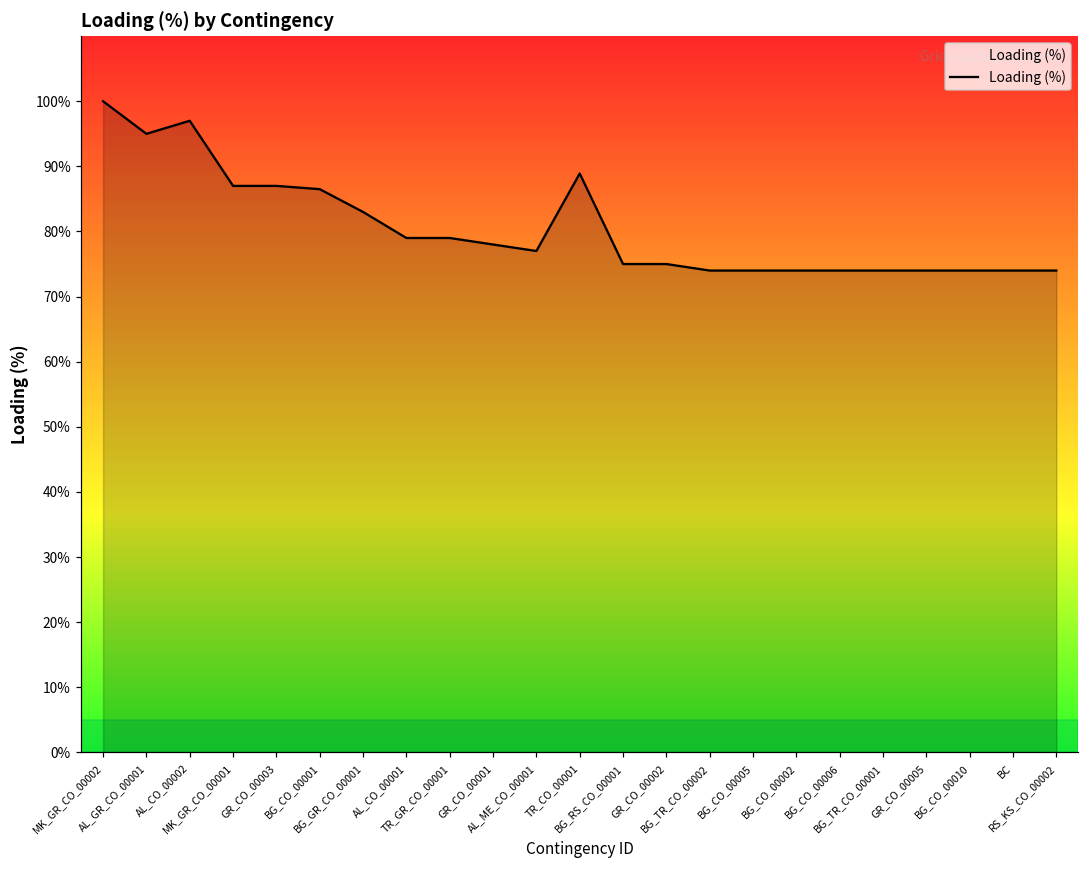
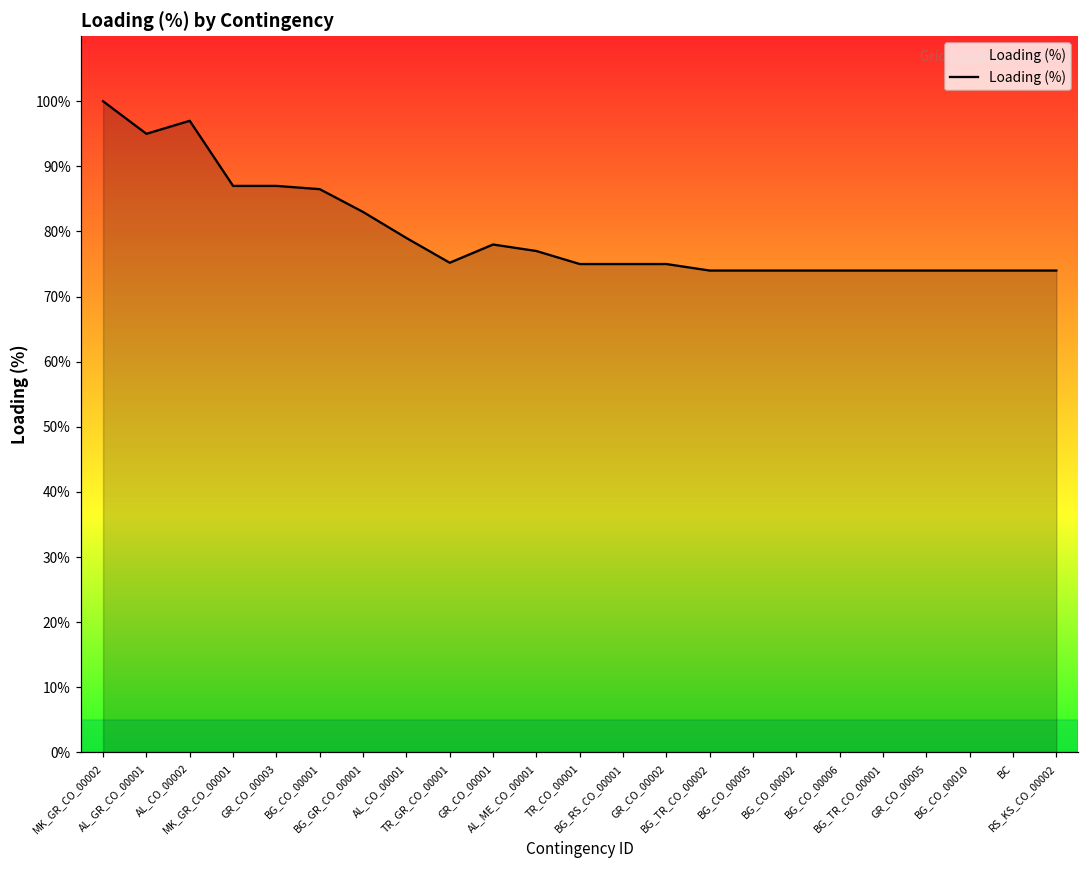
TR_GR_CO_00001: 79% -> 75%
TR_CO_00001: 89% -> 75%
